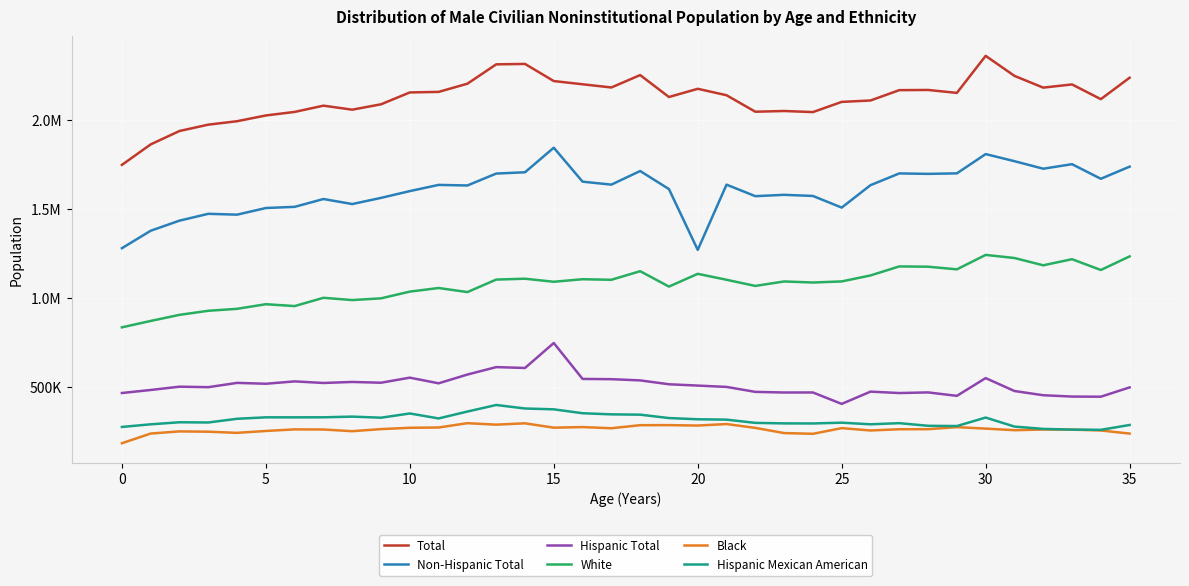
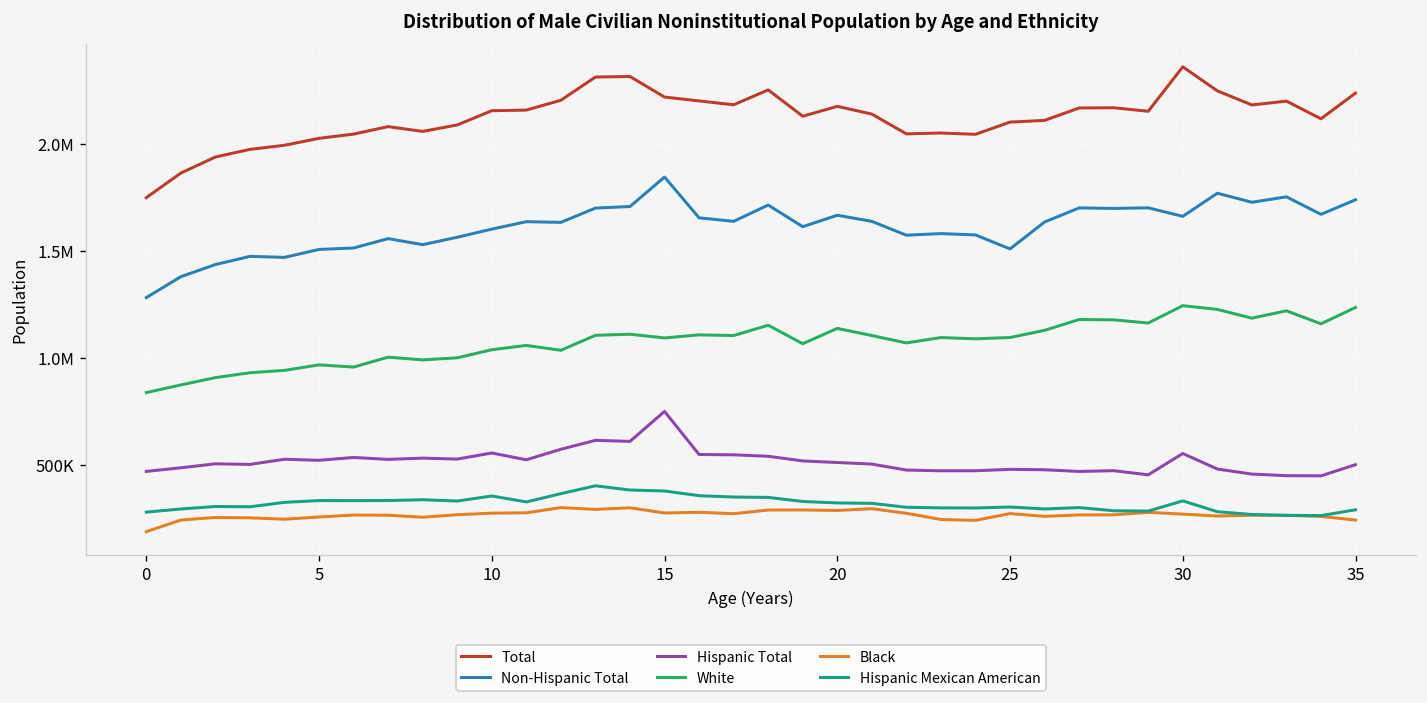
Non-Hispanic Total, 20: 1270000 -> 1670000
Hispanic Total, 25: 410000 -> 480000
Non-Hispanic Total, 30: 1810000 -> 1660000
